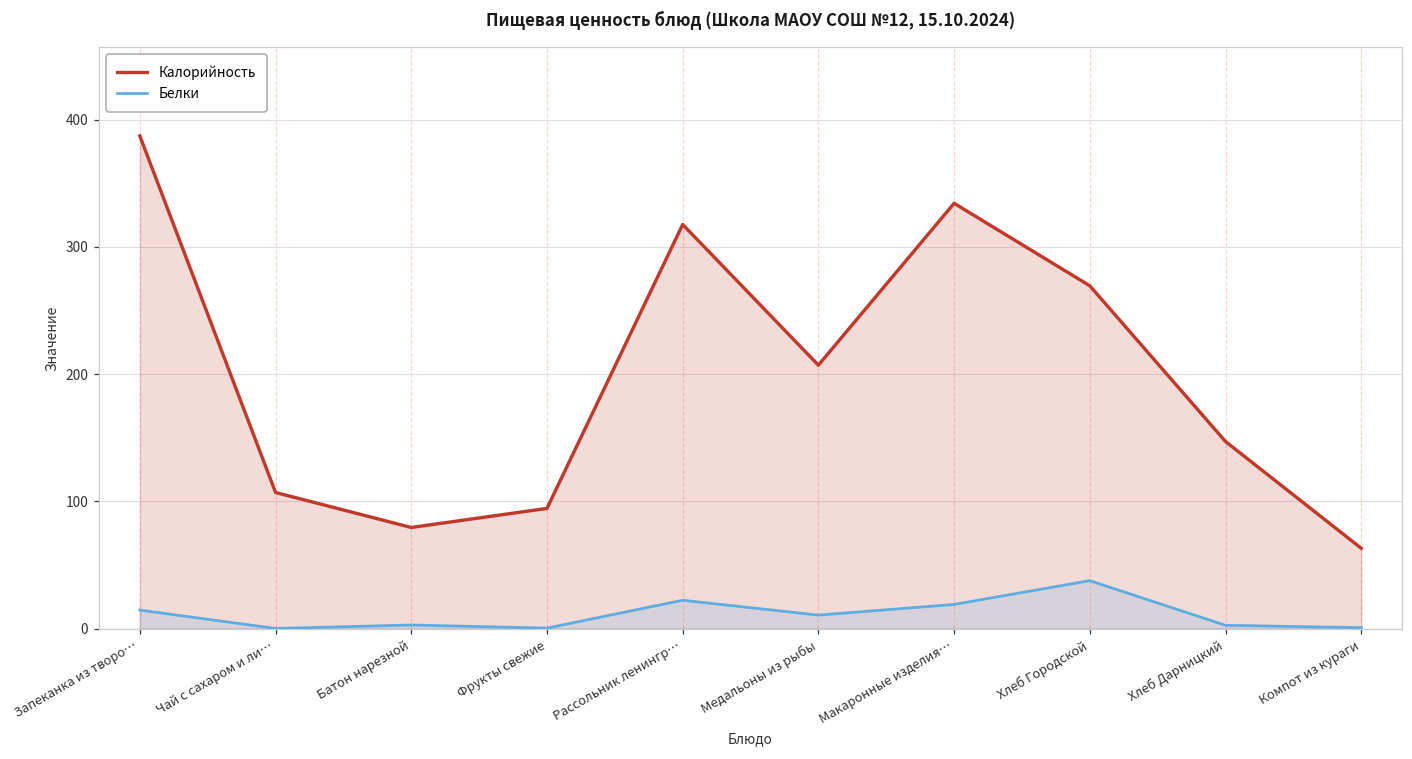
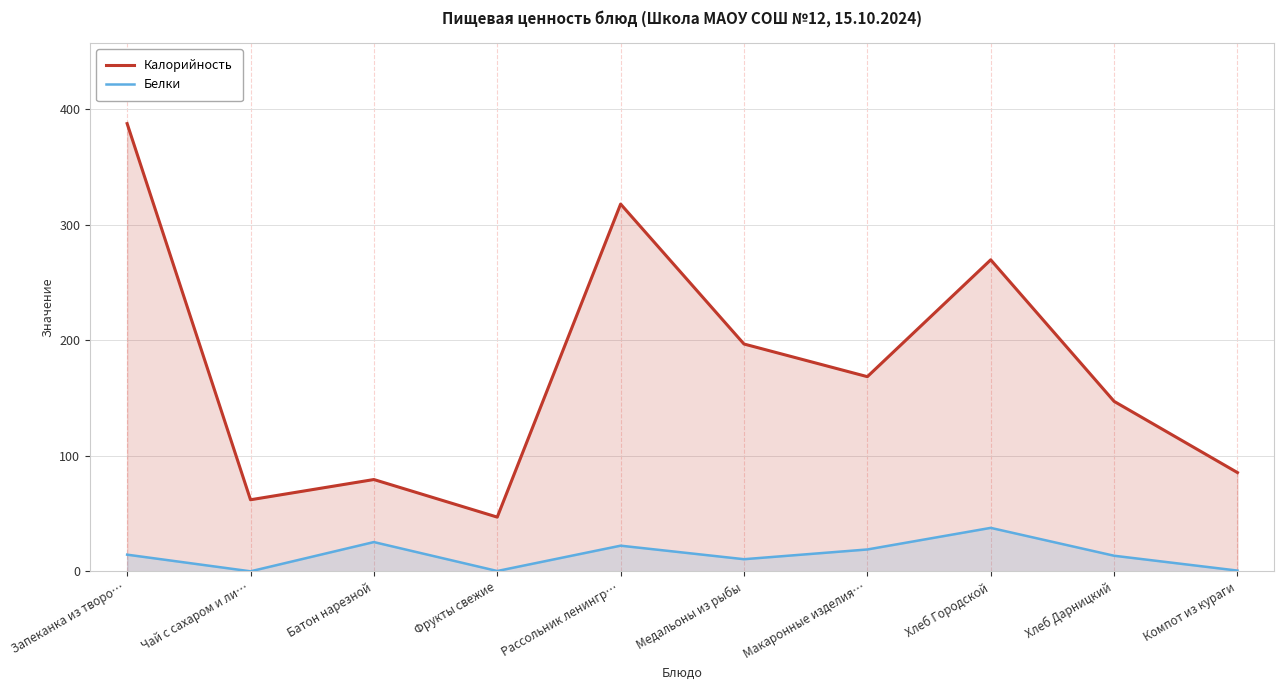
Калорийность, Чай с сахаром и ли…: 107 -> 62
Белки, Батон нарезной: 3 -> 25
Калорийность, Фрукты свежие: 95 -> 47
Калорийность, Медальоны из рыбы: 207 -> 197
Калорийность, Макаронные изделия…: 334 -> 168
Белки, Хлеб Дарницкий: 3 -> 14
Калорийность, Компот из кураги: 63 -> 86
